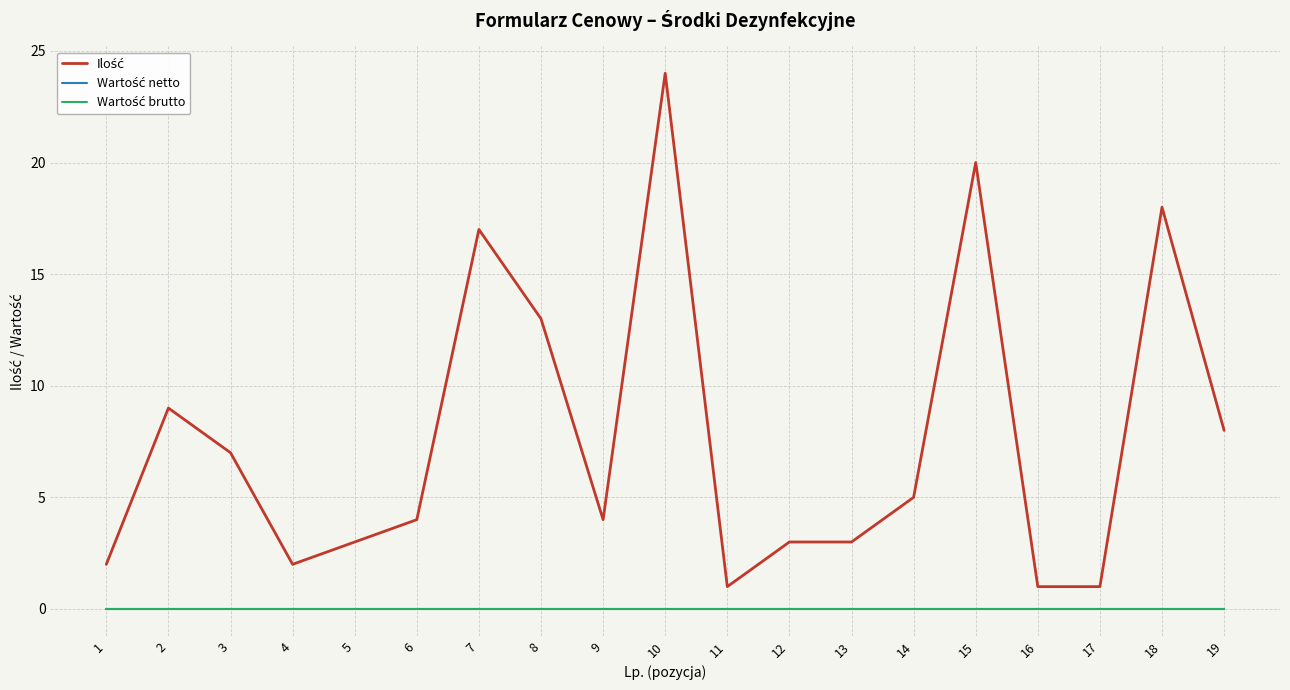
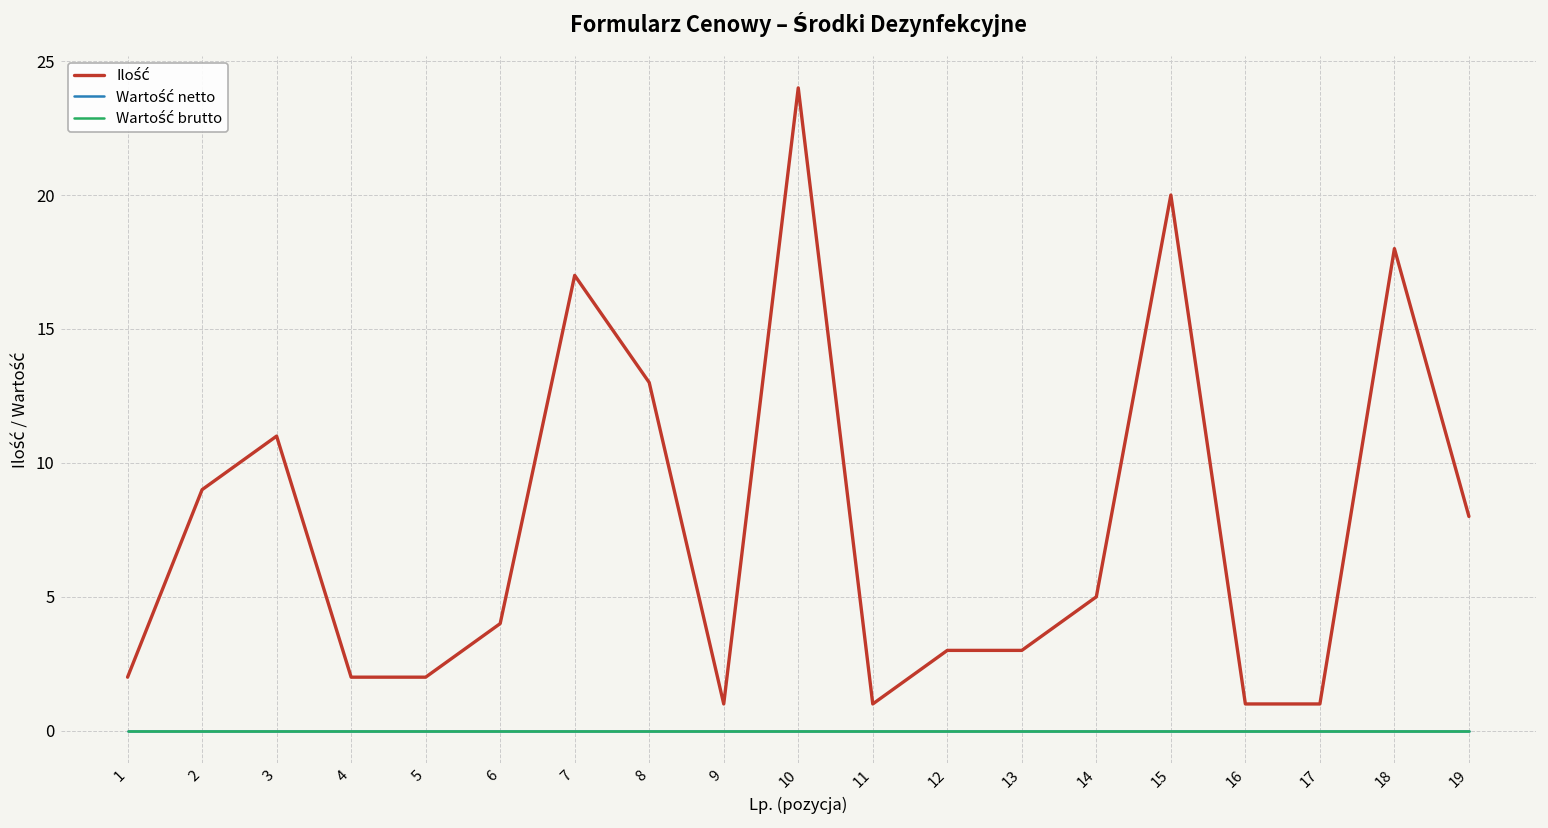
Ilość, 3: 7 -> 11
Ilość, 5: 3 -> 2
Ilość, 9: 4 -> 1
